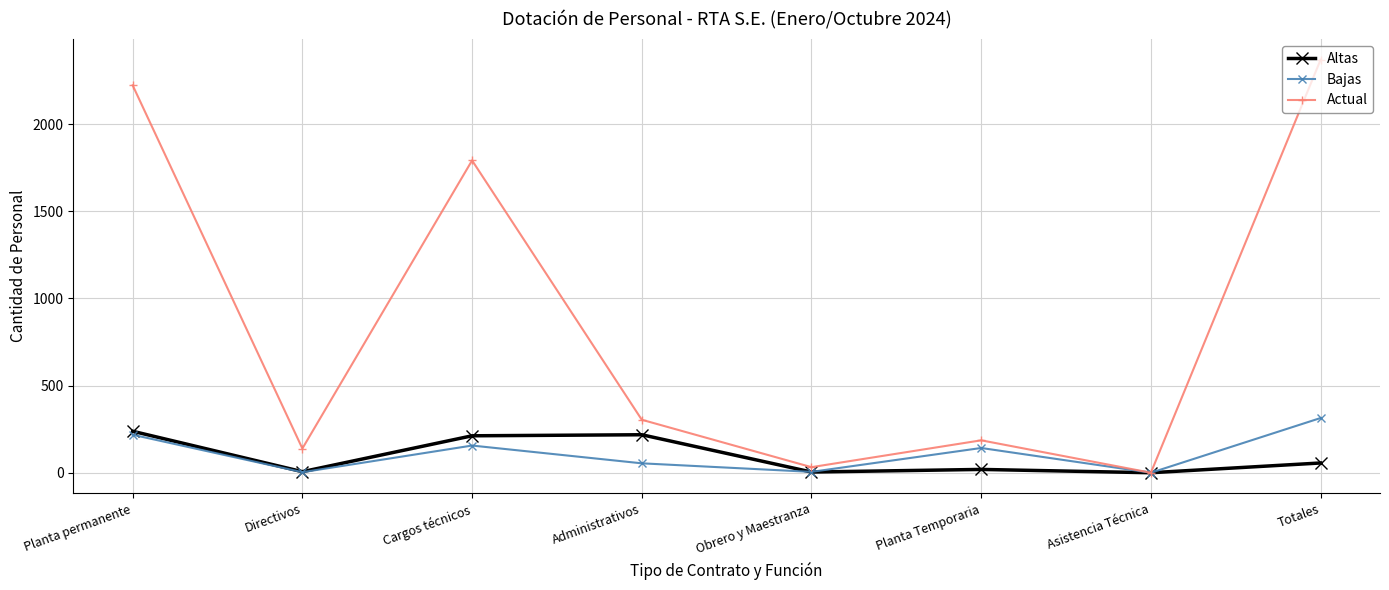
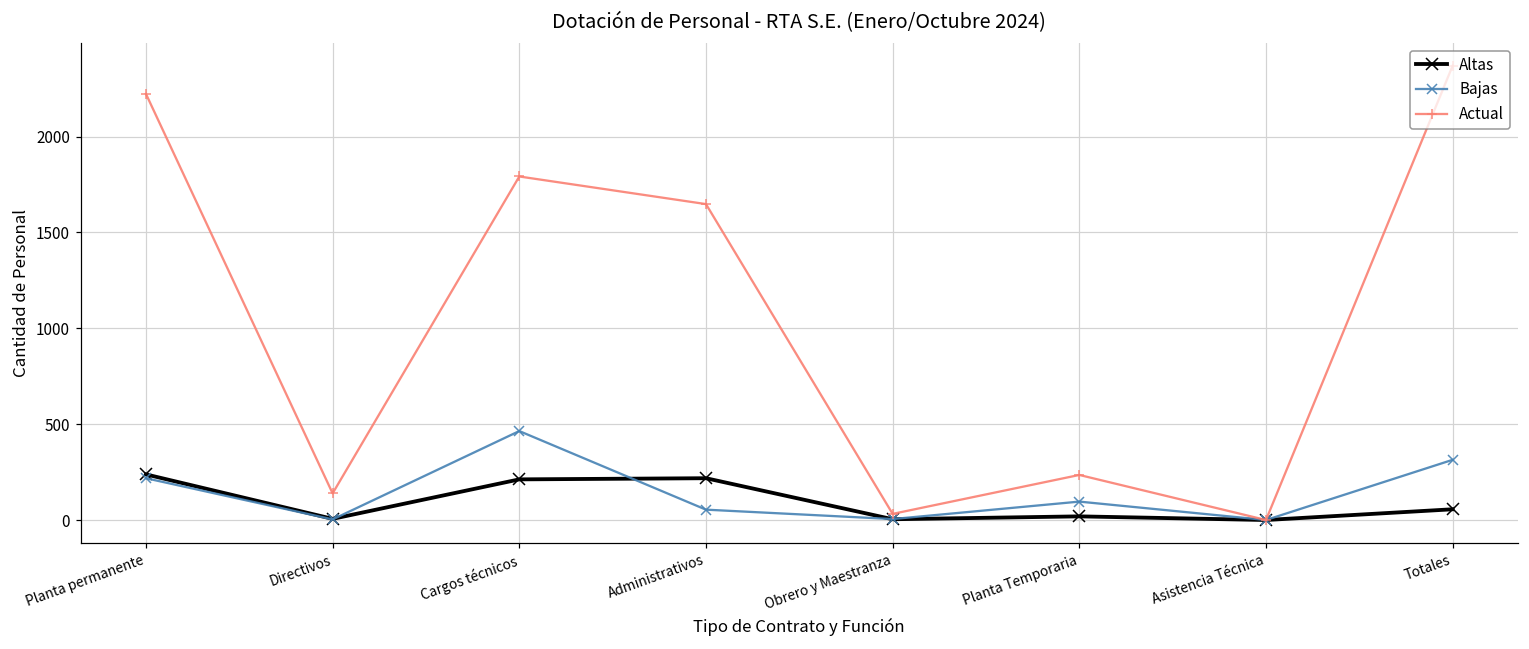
Bajas, Cargos técnicos: 160 -> 460
Actual, Administrativos: 300 -> 1650
Bajas, Planta Temporaria: 140 -> 100
Actual, Planta Temporaria: 190 -> 240
